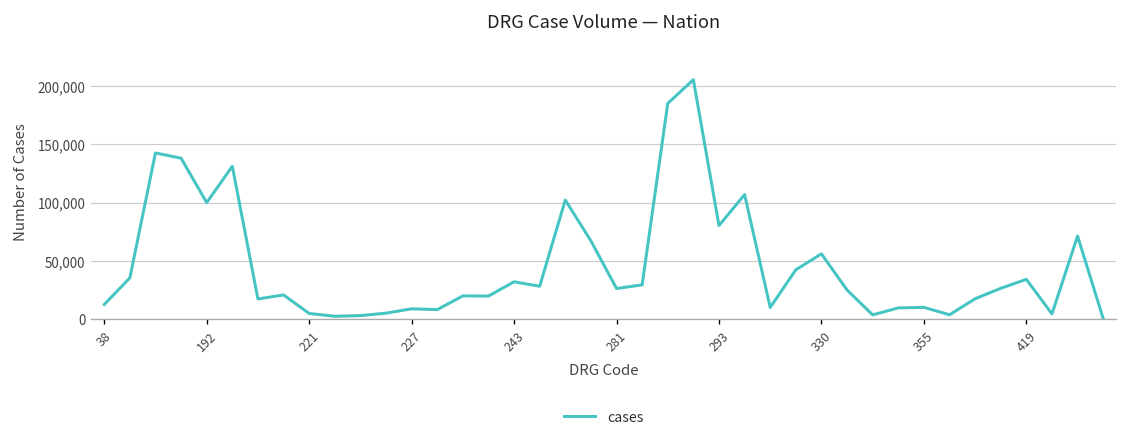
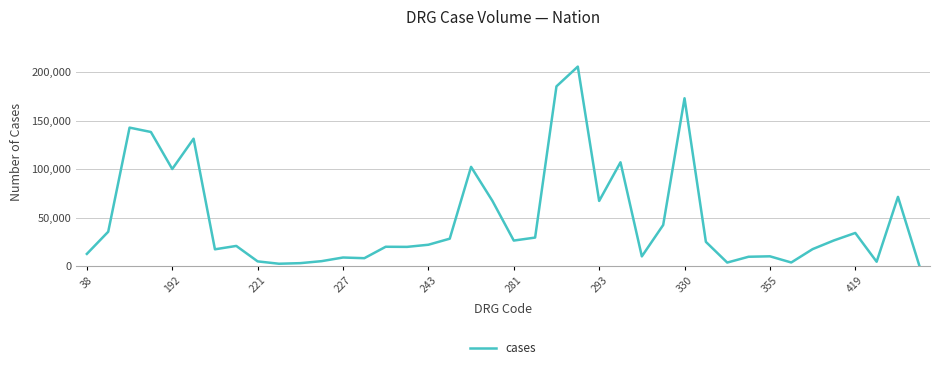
243: 30,000 -> 20,000
293: 80,000 -> 70,000
330: 60,000 -> 170,000
